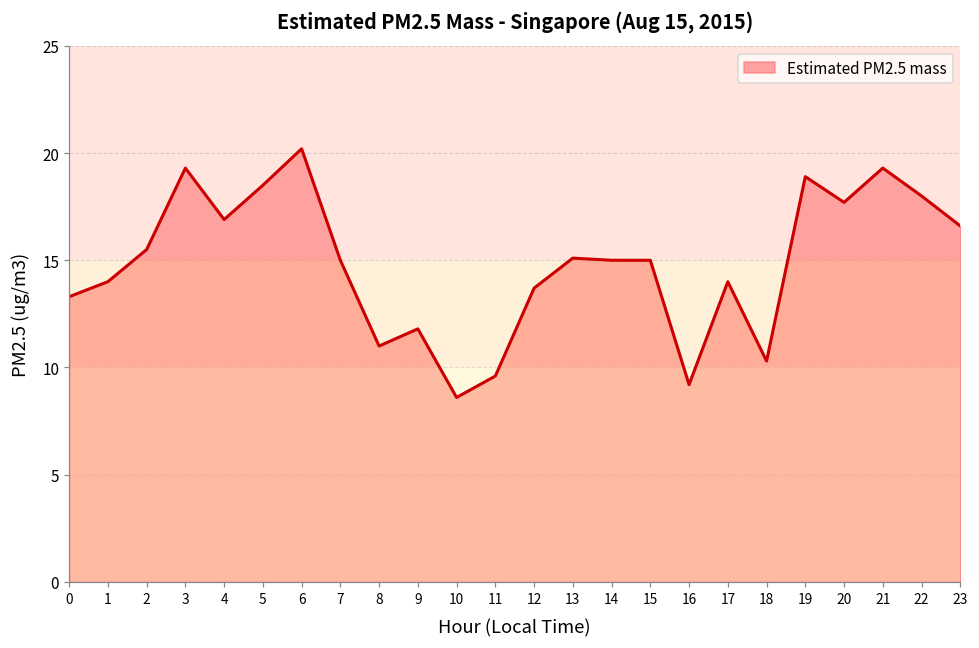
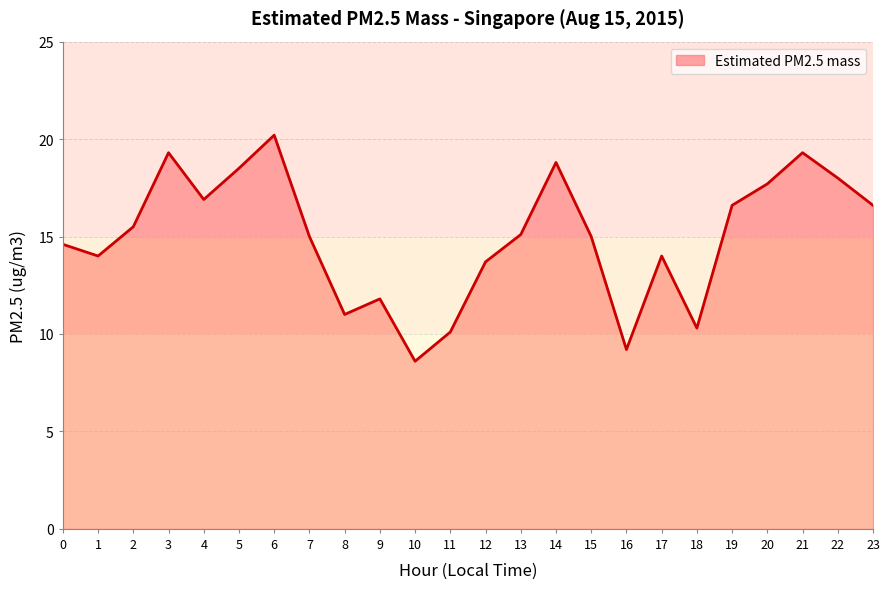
0: 13.3 -> 14.6
11: 9.6 -> 10.1
14: 15.0 -> 18.8
19: 18.9 -> 16.6
